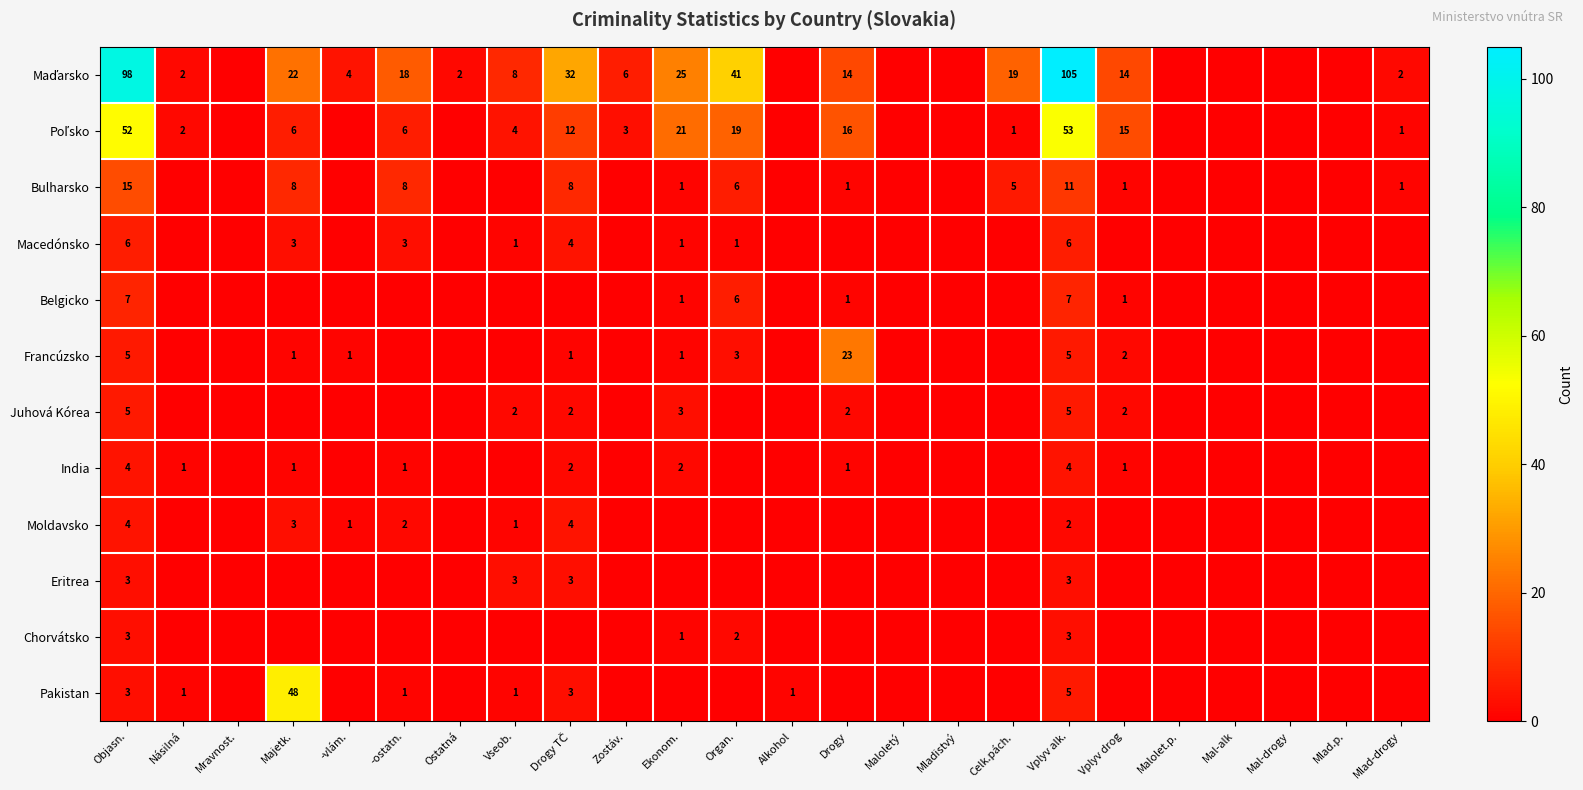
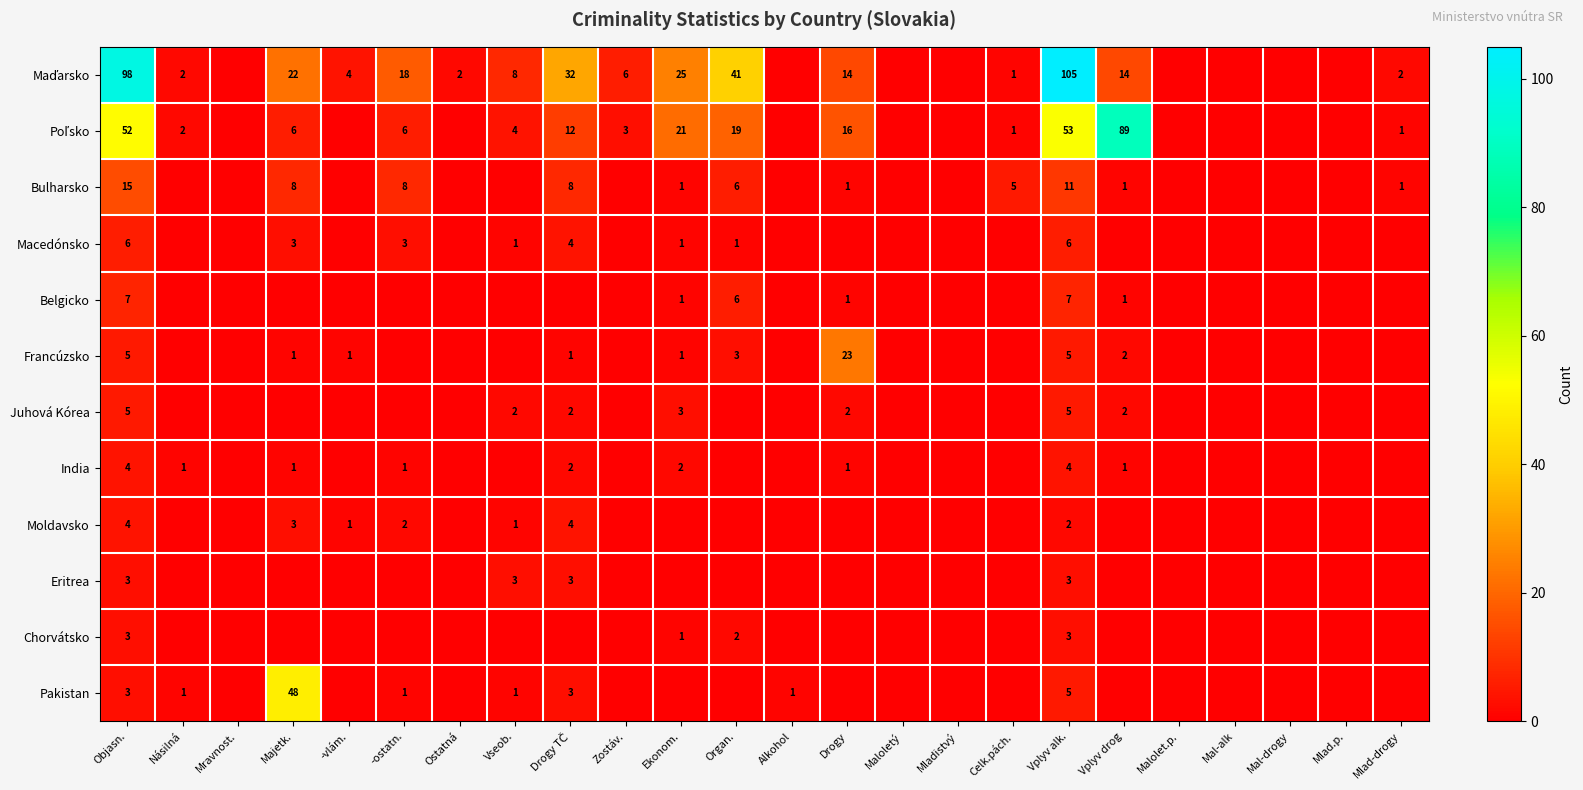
Maďarsko, Celk.pách.: 19 -> 1
Poľsko, Vplyv drog: 15 -> 89
